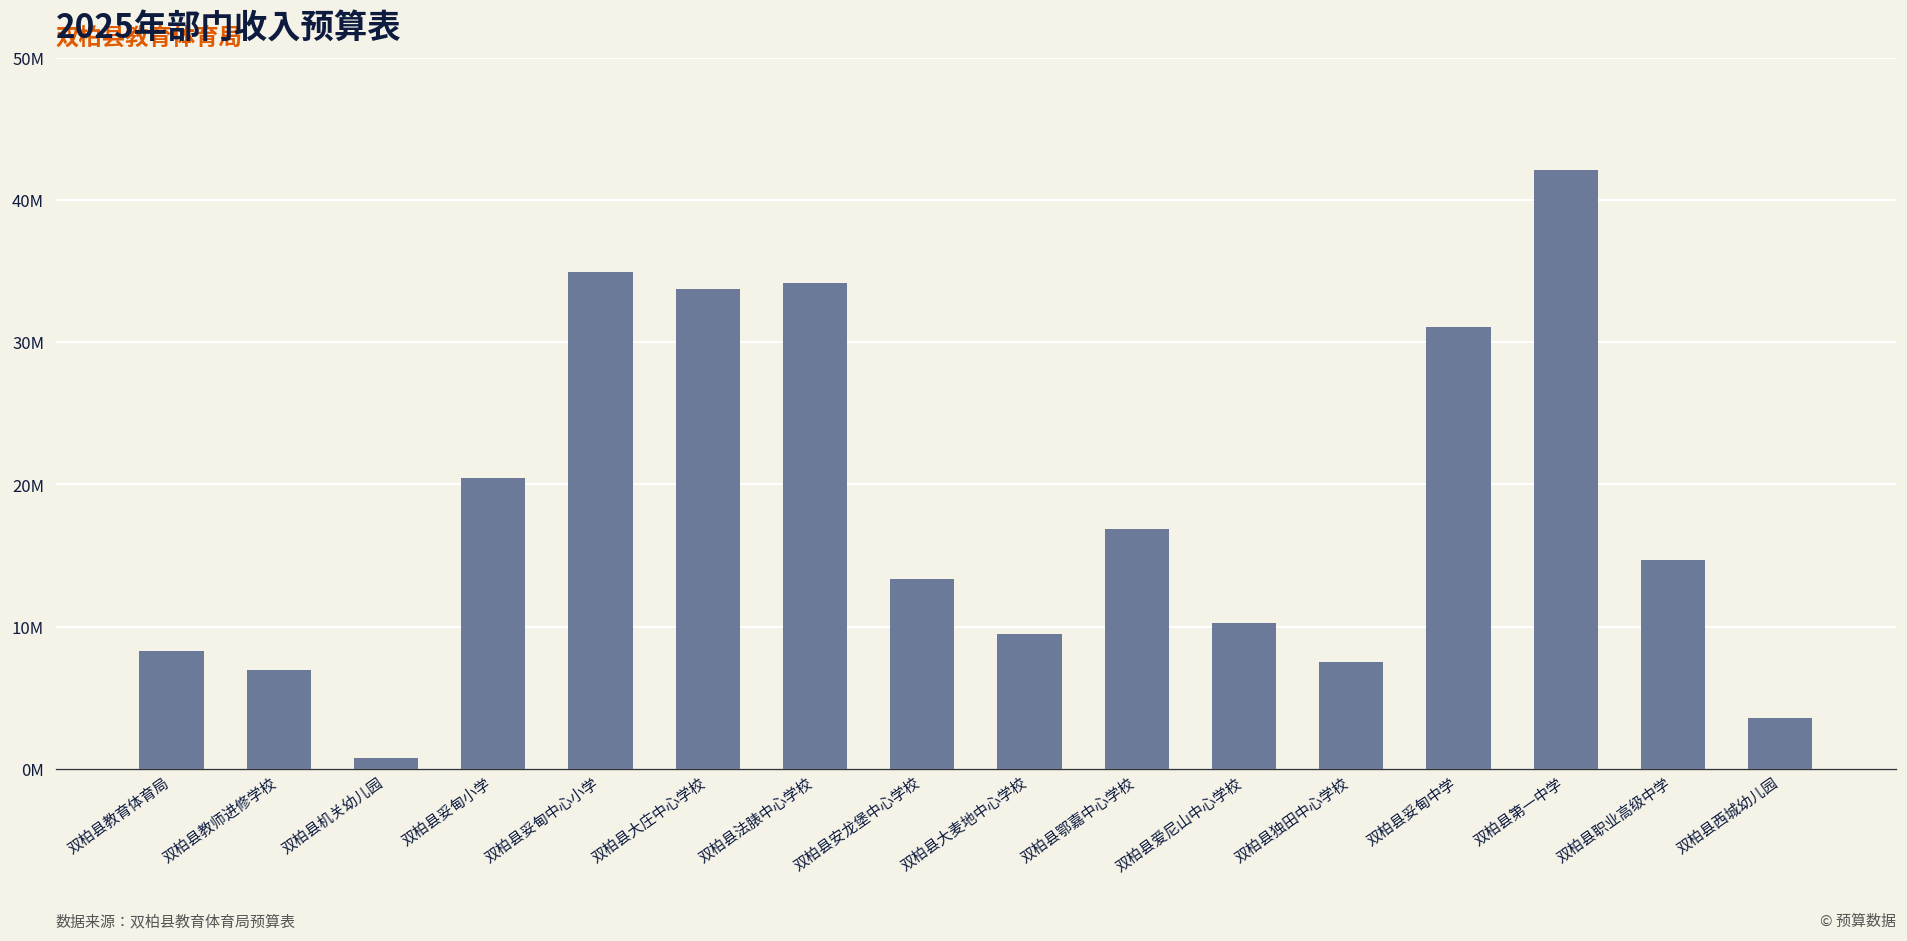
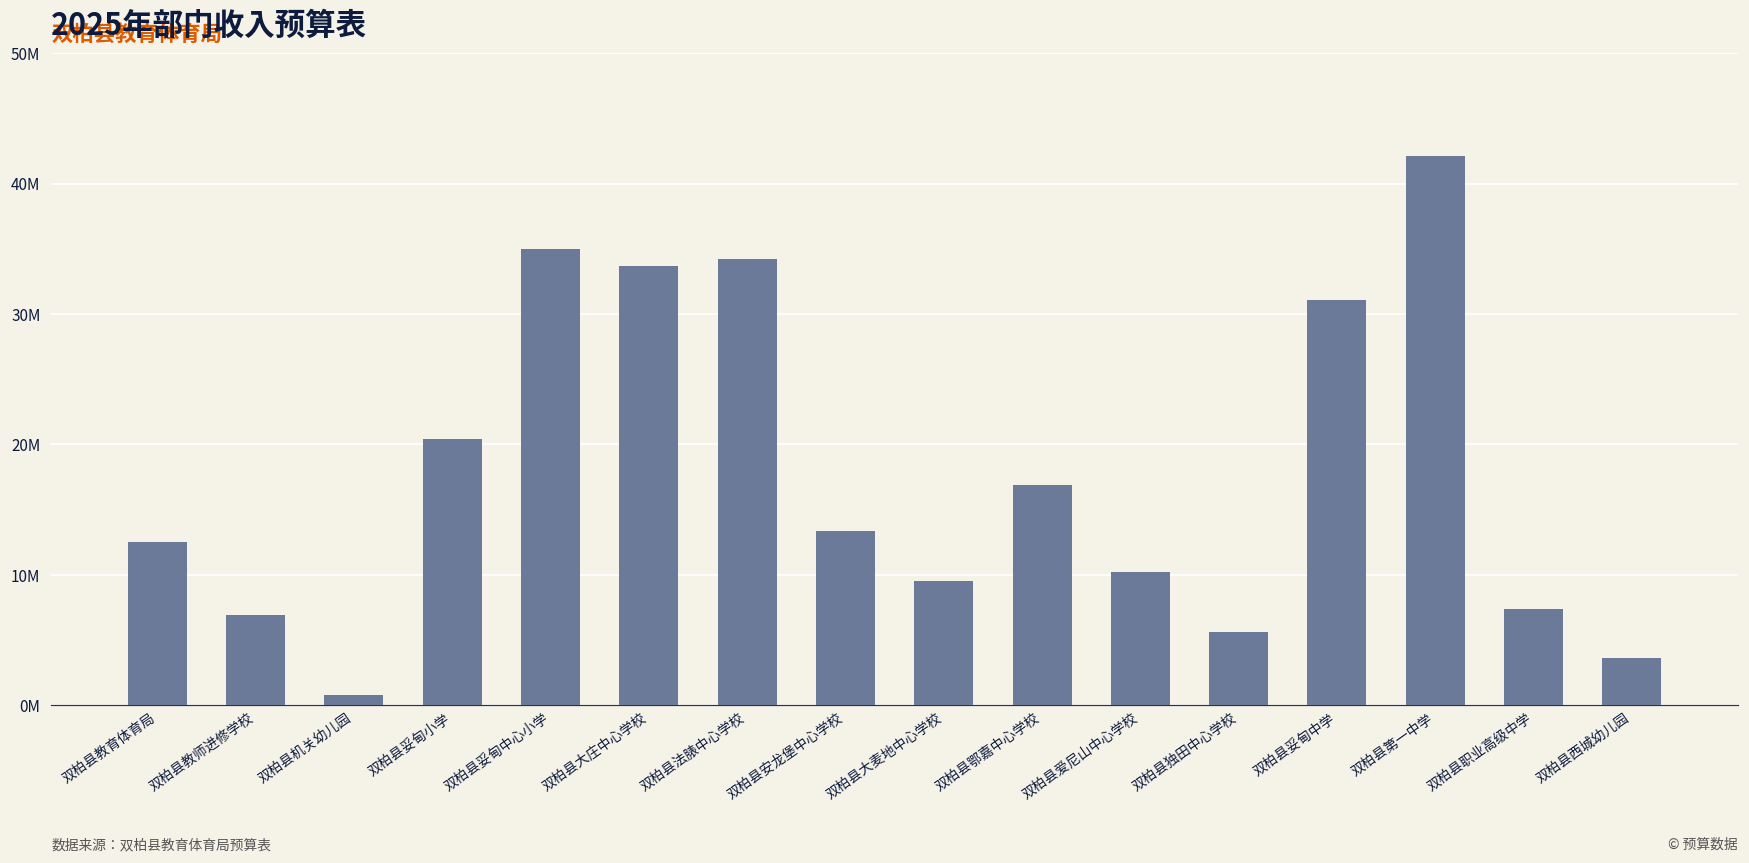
双柏县教育体育局: 8300000 -> 12500000
双柏县独田中心学校: 7500000 -> 5700000
双柏县职业高级中学: 14700000 -> 7400000
